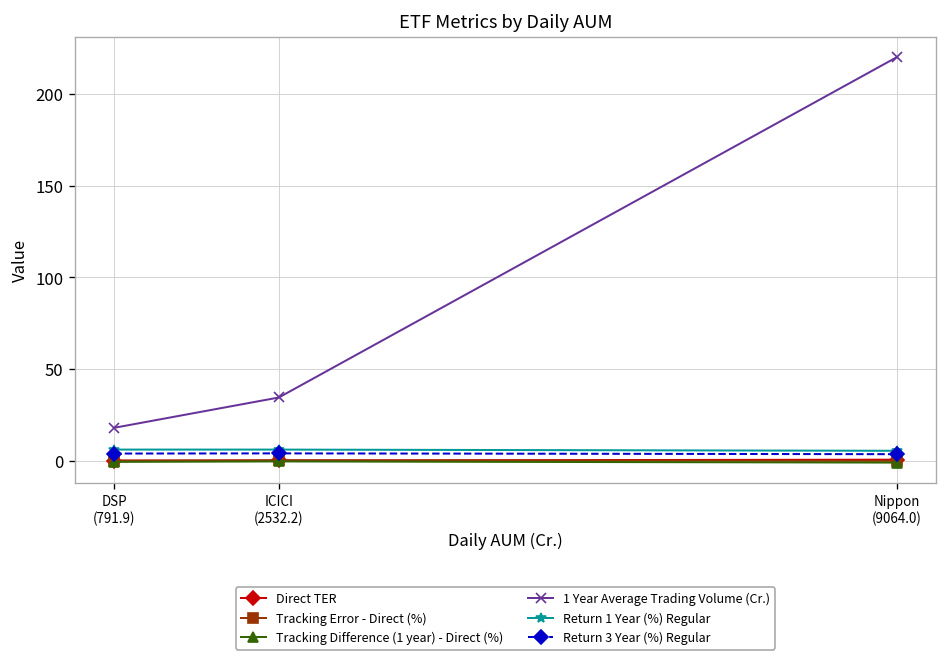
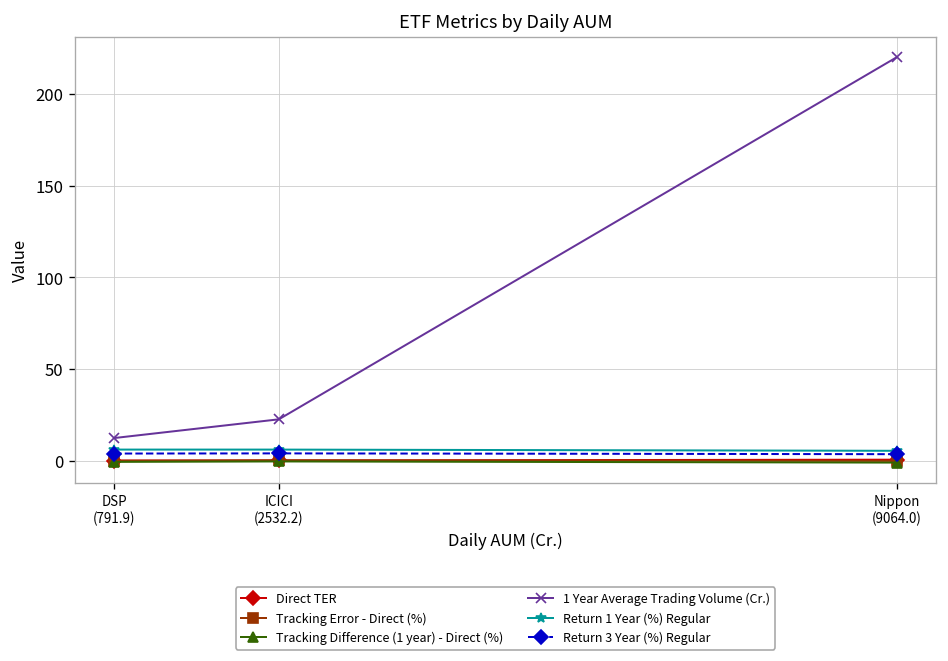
1 Year Average Trading Volume (Cr.), DSP (791.9): 18 -> 12
1 Year Average Trading Volume (Cr.), ICICI (2532.2): 35 -> 23
